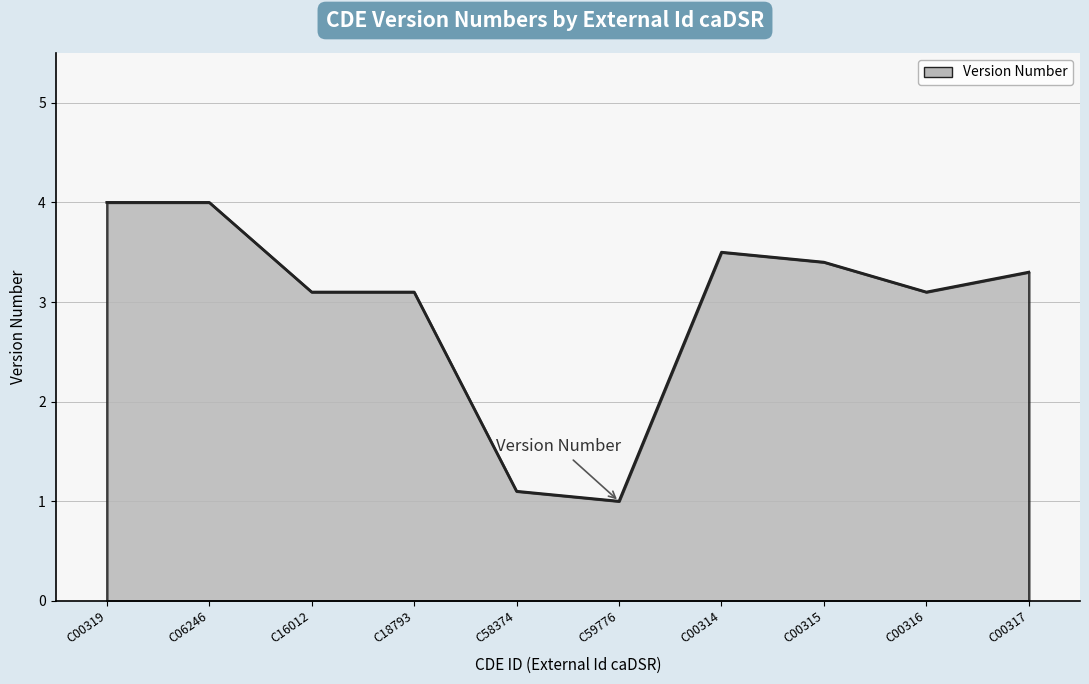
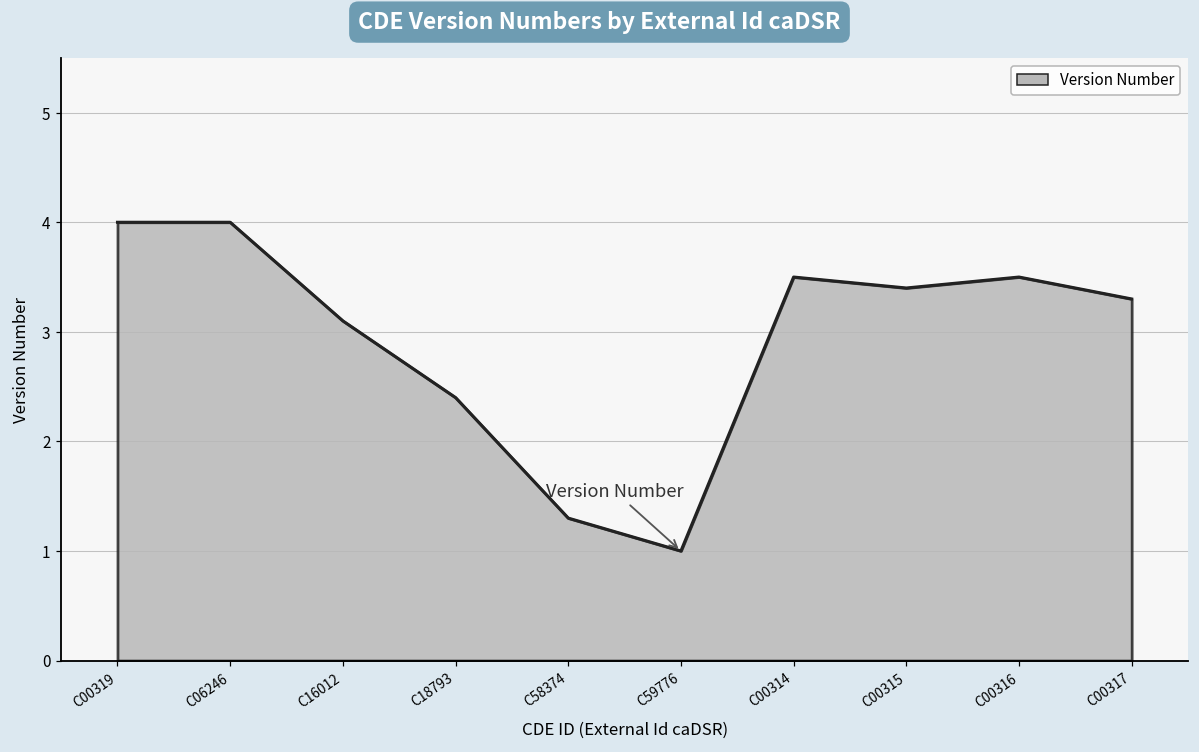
C18793: 3.1 -> 2.4
C58374: 1.1 -> 1.3
C00316: 3.1 -> 3.5
